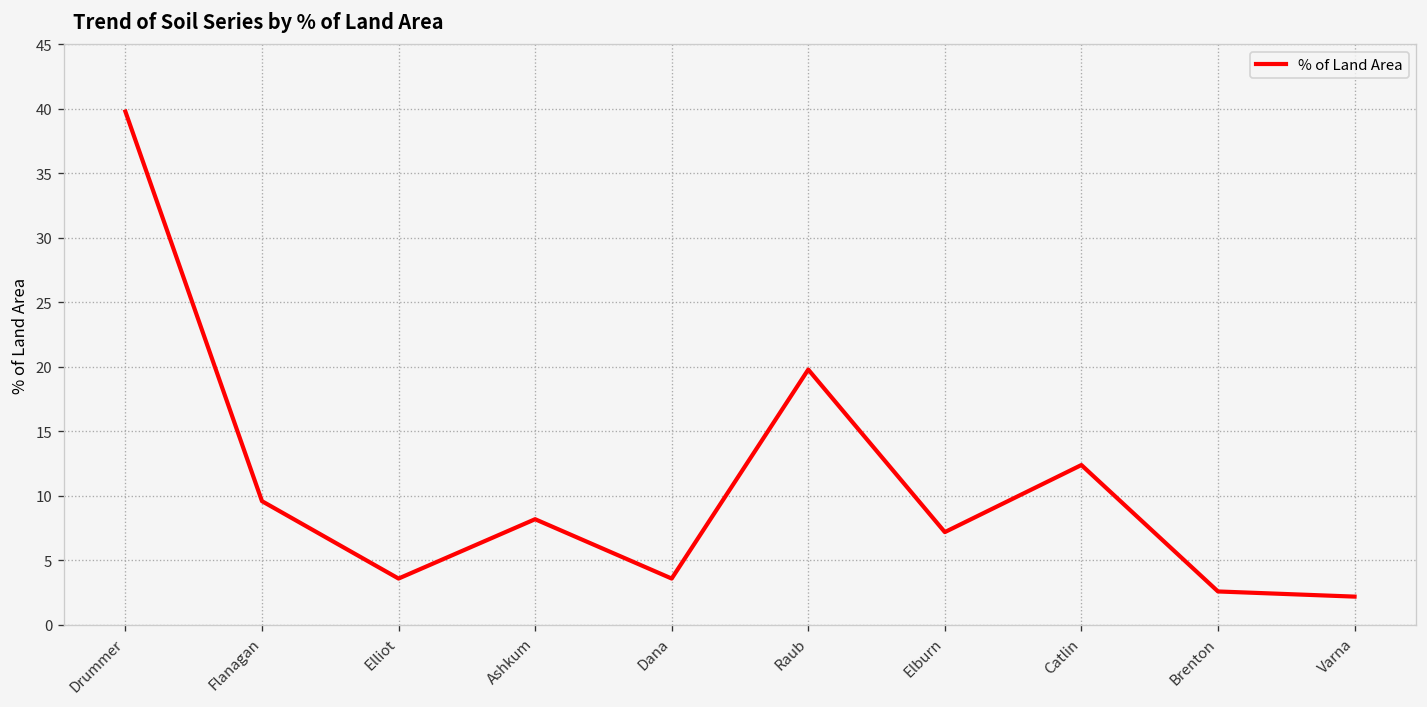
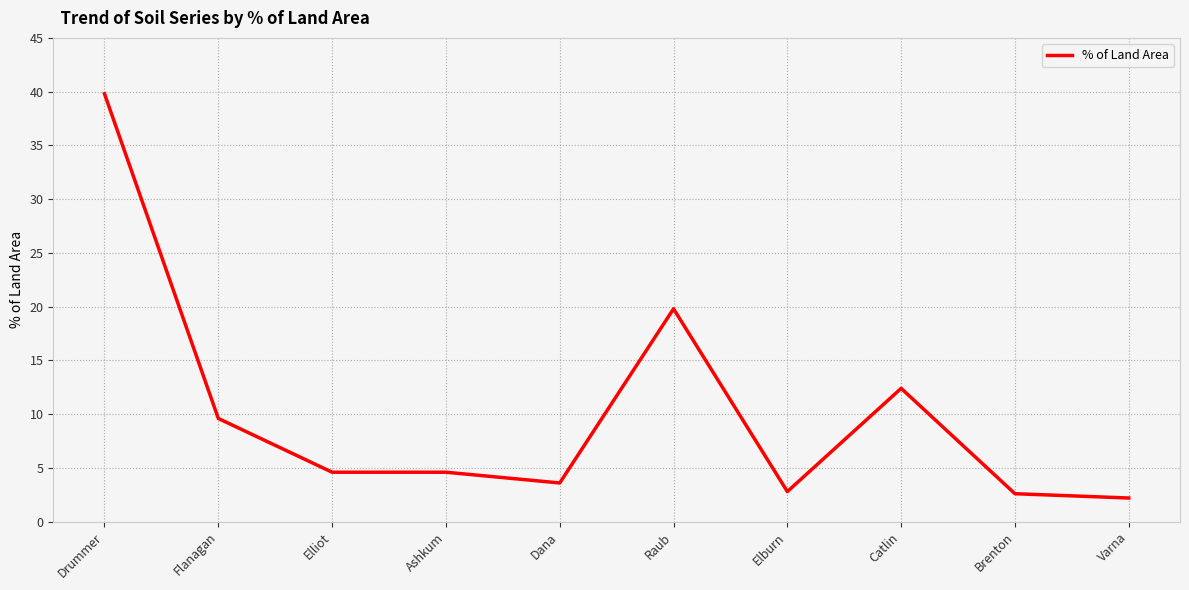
Elliot: 3.6 -> 4.6
Ashkum: 8.2 -> 4.6
Elburn: 7.2 -> 2.8
